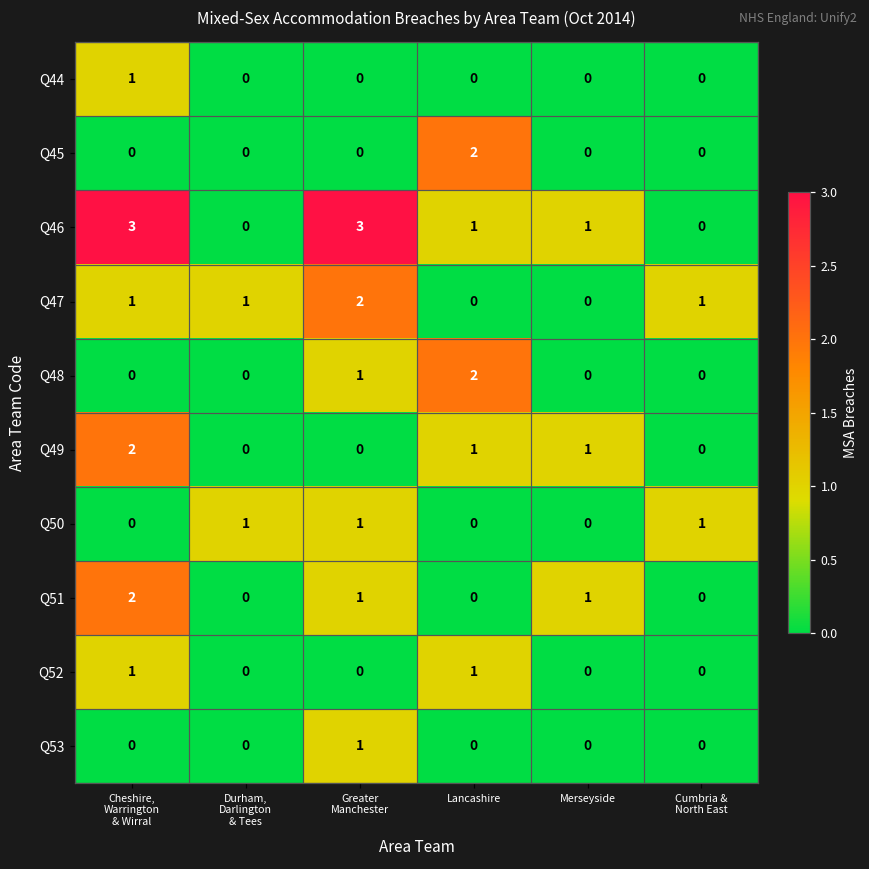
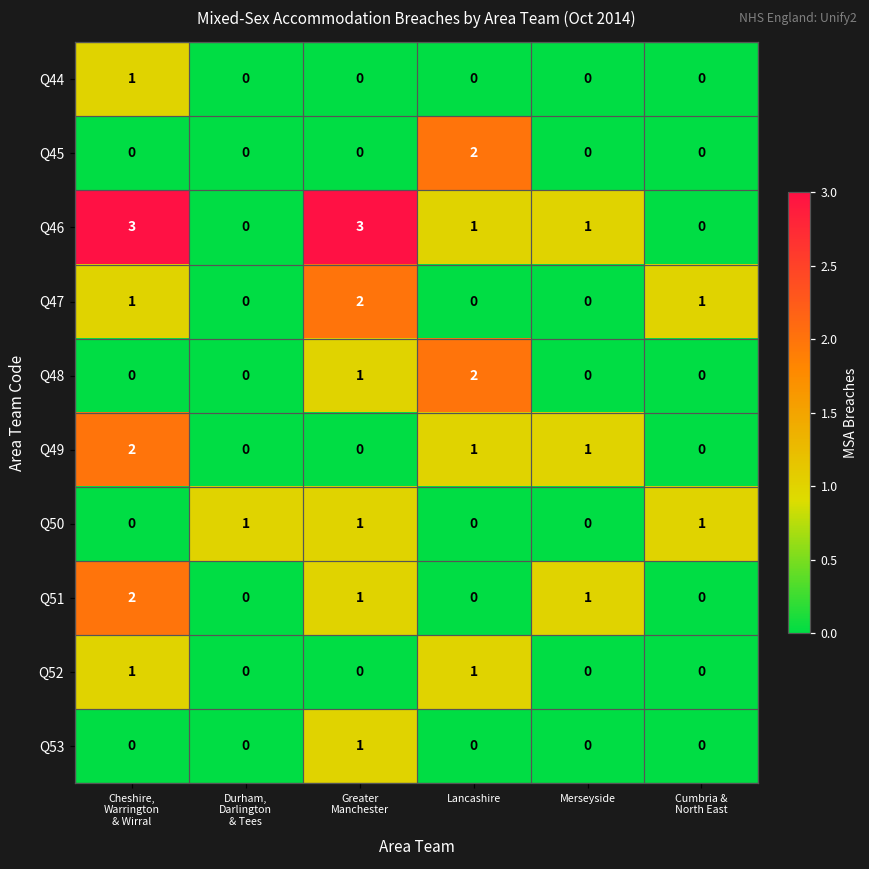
Q47, Durham, Darlington & Tees: 1 -> 0
